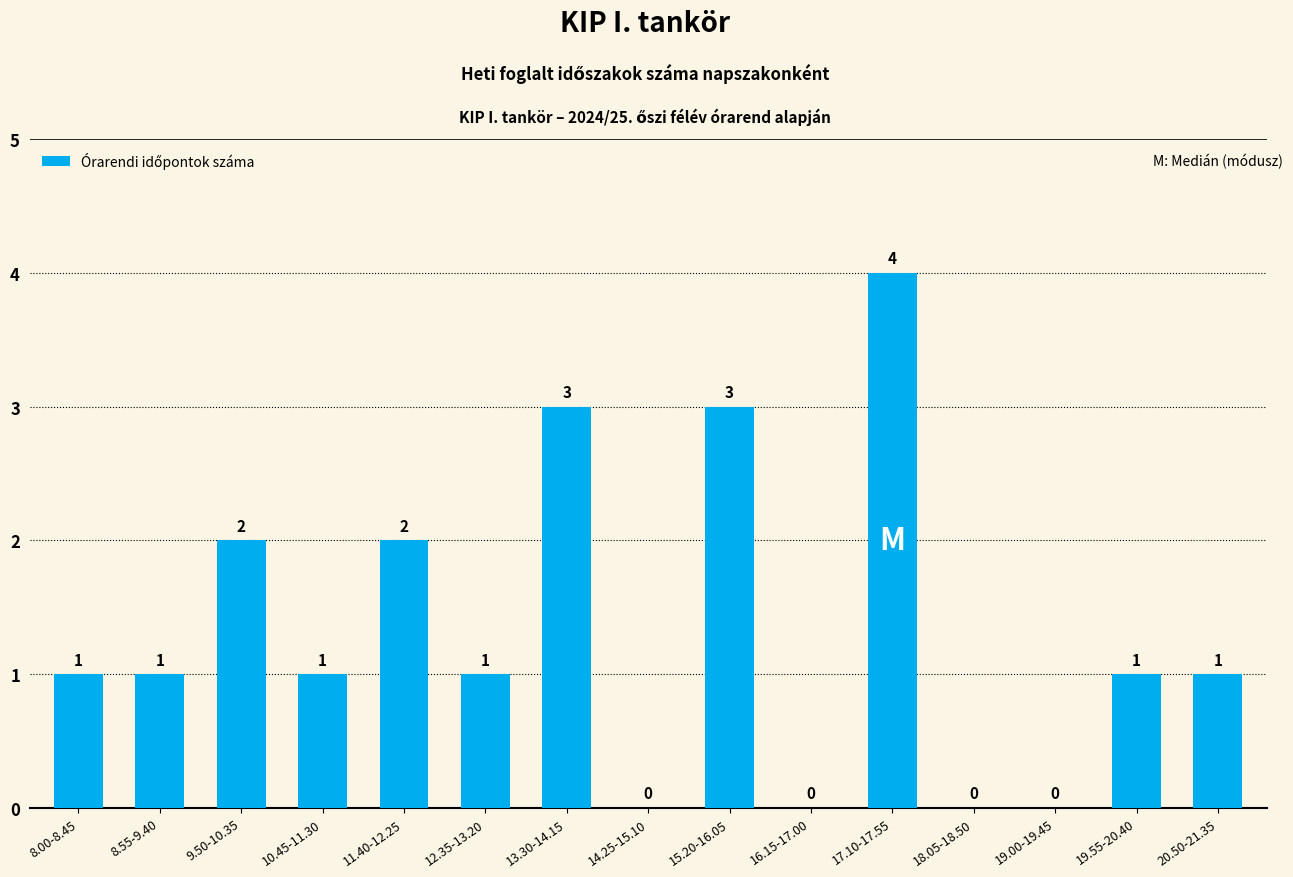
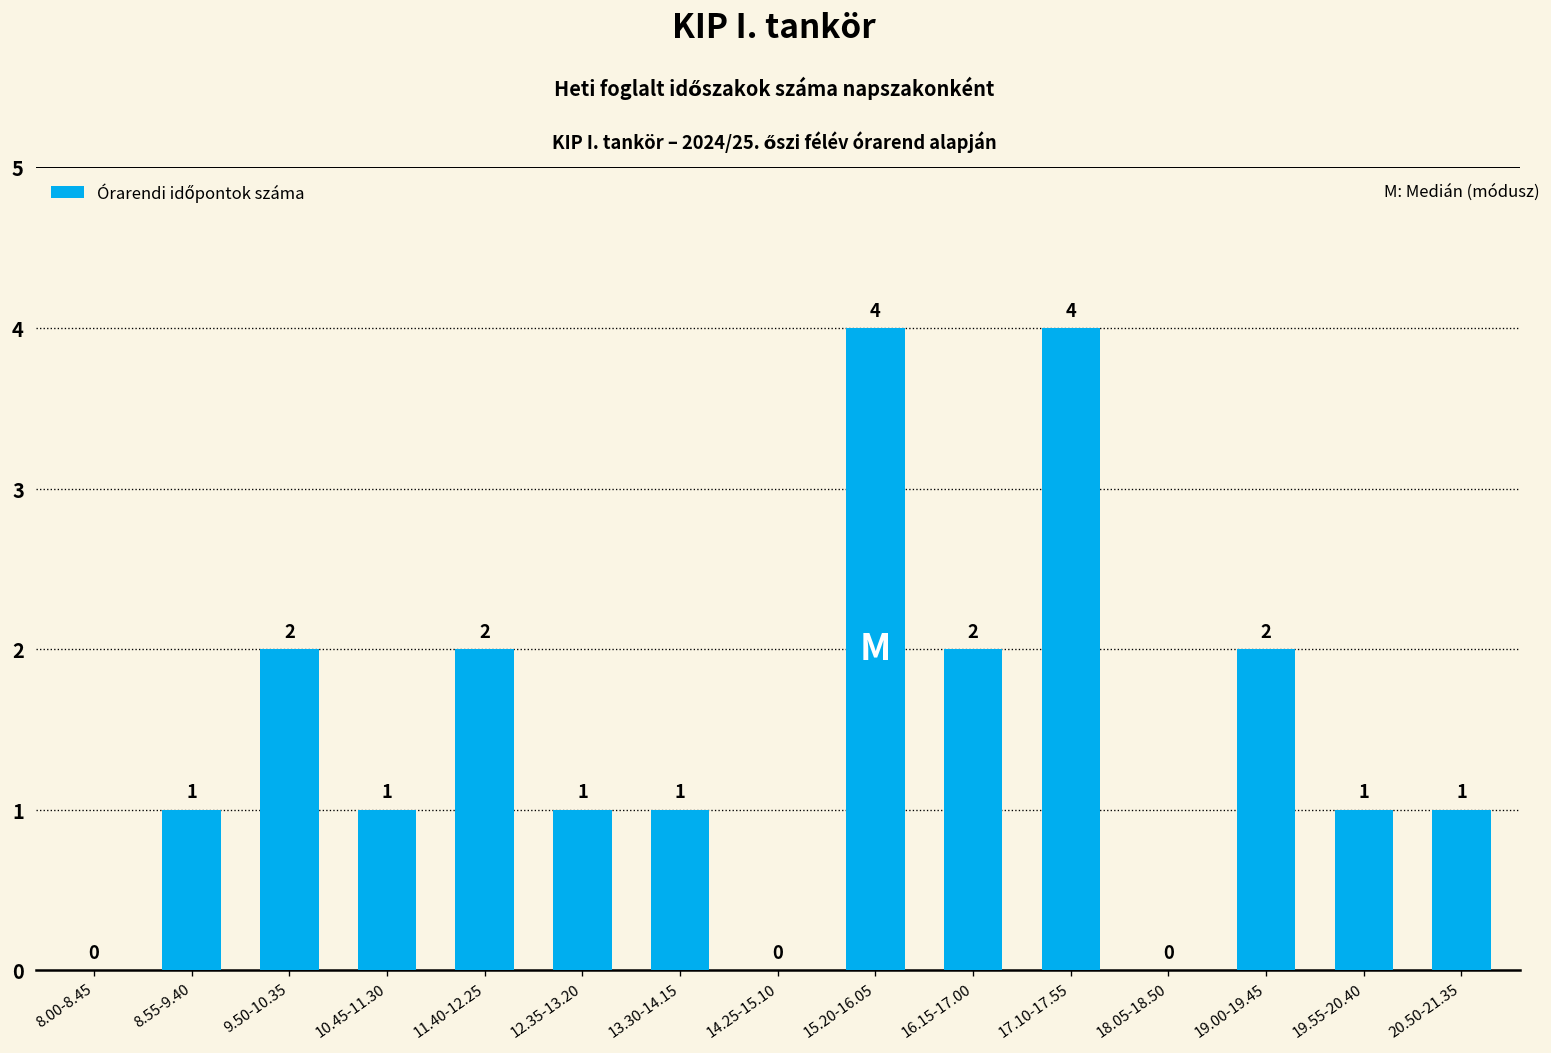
8.00-8.45: 1 -> 0
13.30-14.15: 3 -> 1
15.20-16.05: 3 -> 4
16.15-17.00: 0 -> 2
19.00-19.45: 0 -> 2
